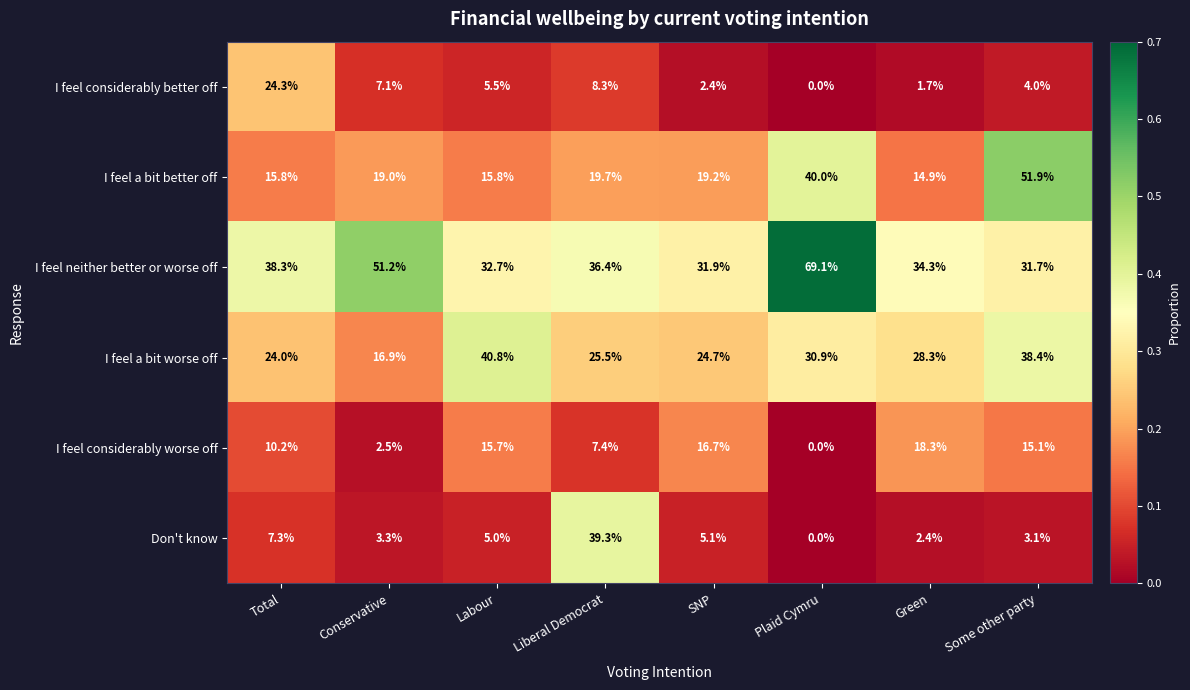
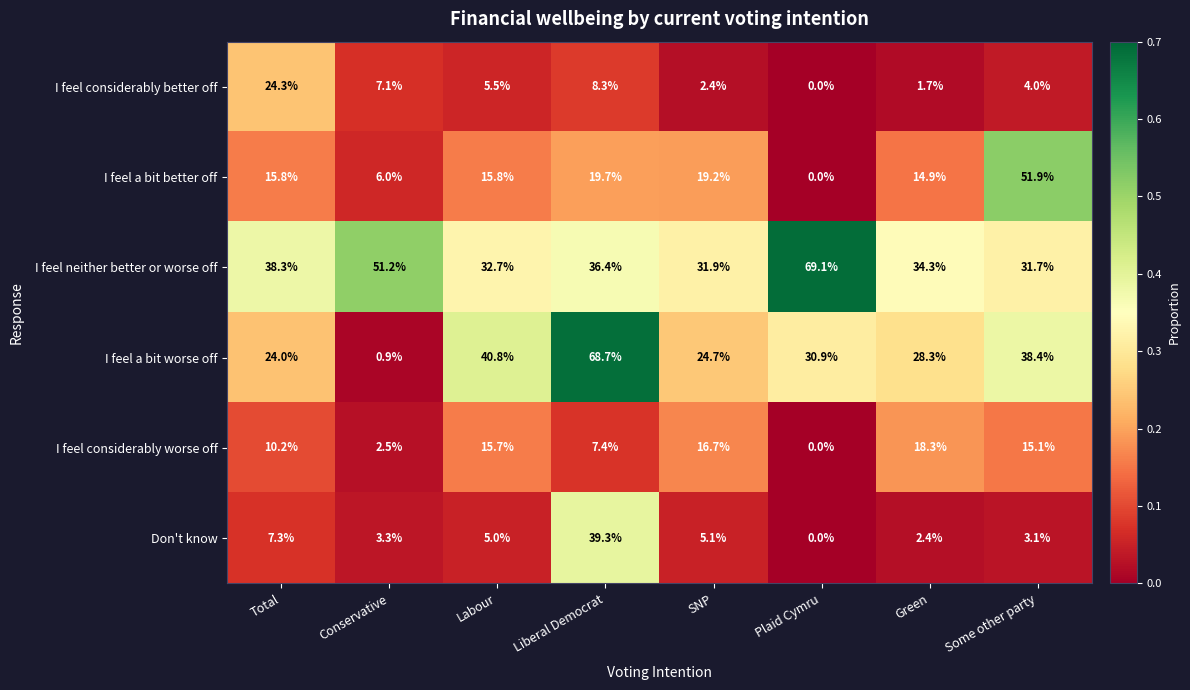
I feel a bit better off, Conservative: 19.0% -> 6.0%
I feel a bit better off, Plaid Cymru: 40.0% -> 0.0%
I feel a bit worse off, Conservative: 16.9% -> 0.9%
I feel a bit worse off, Liberal Democrat: 25.5% -> 68.7%
